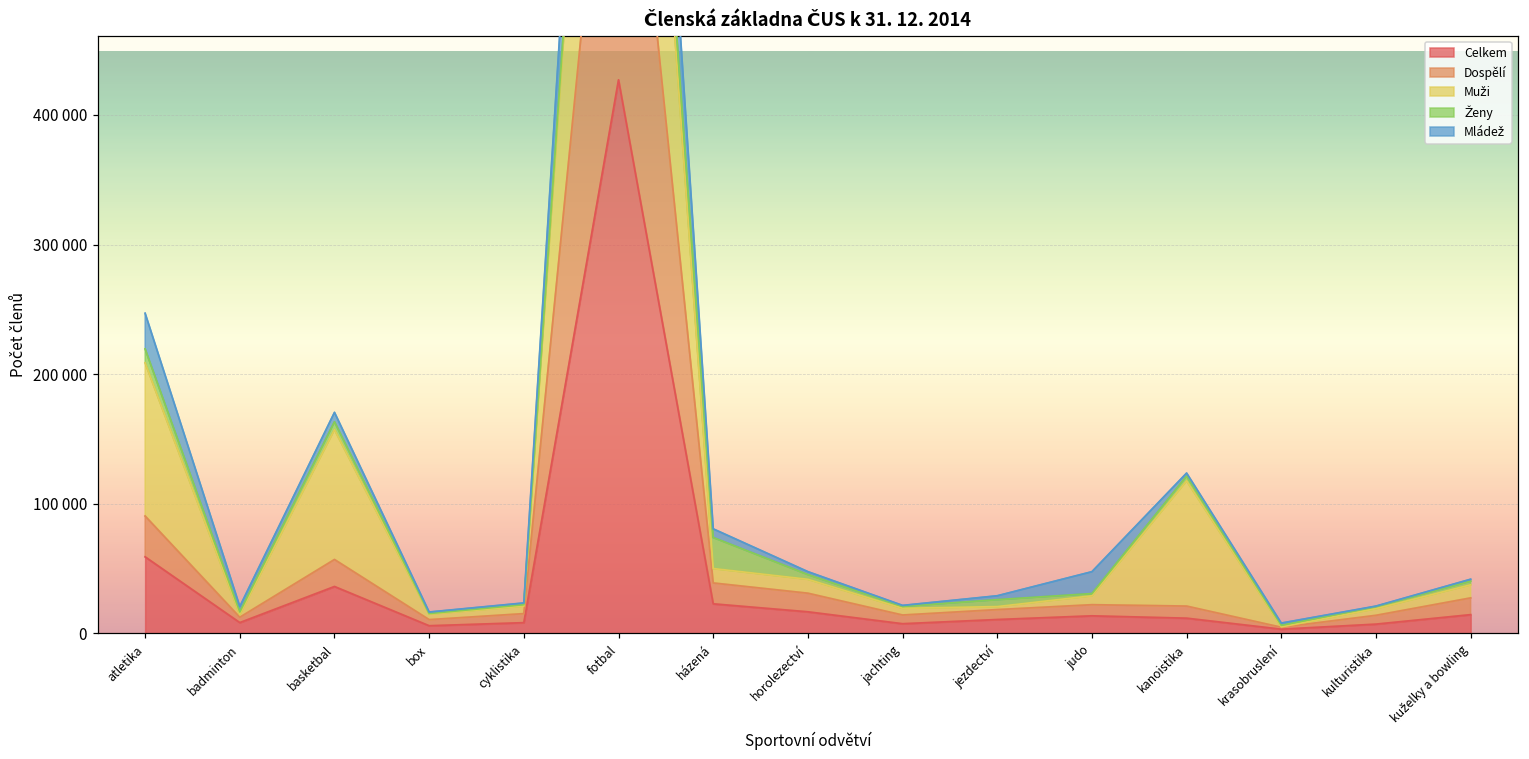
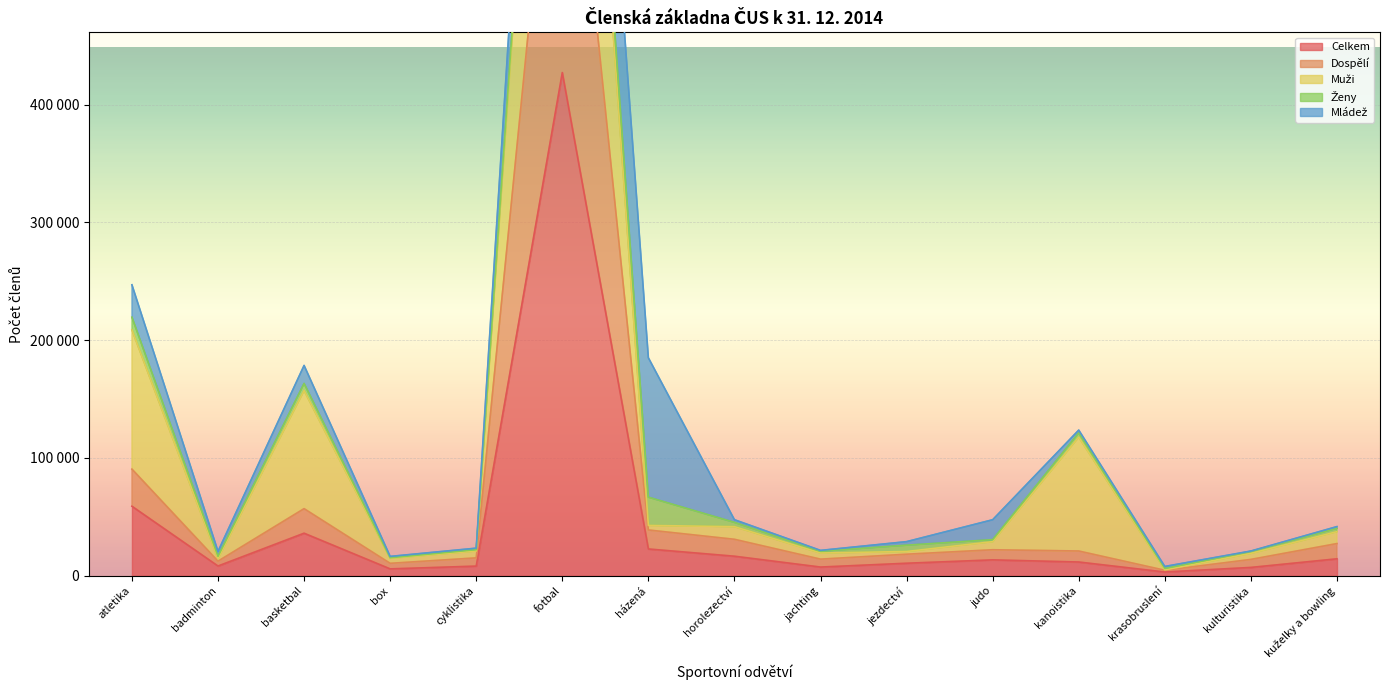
Mládež, basketbal: 7000 -> 15000
Muži, házená: 11000 -> 4000
Mládež, házená: 7000 -> 118000
